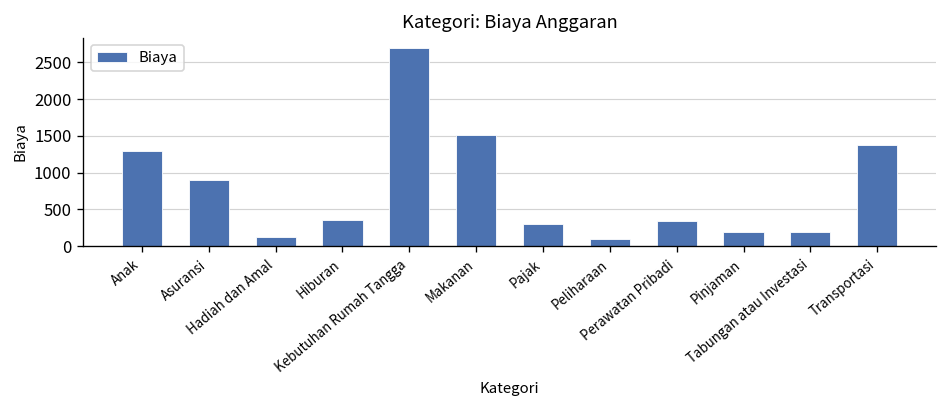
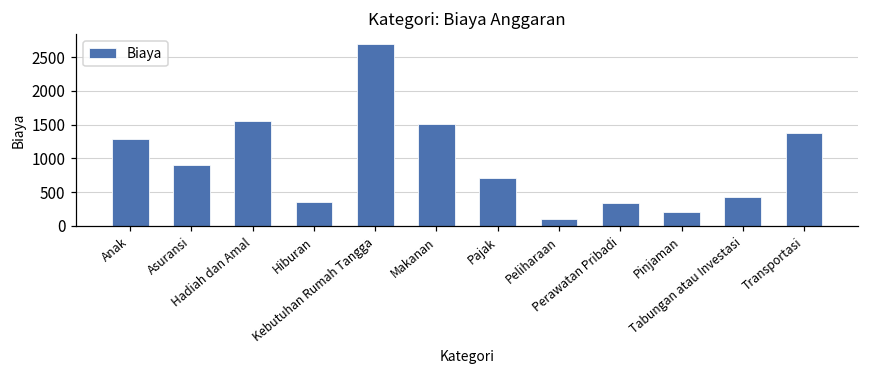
Hadiah dan Amal: 100 -> 1600
Pajak: 300 -> 700
Tabungan atau Investasi: 200 -> 400
